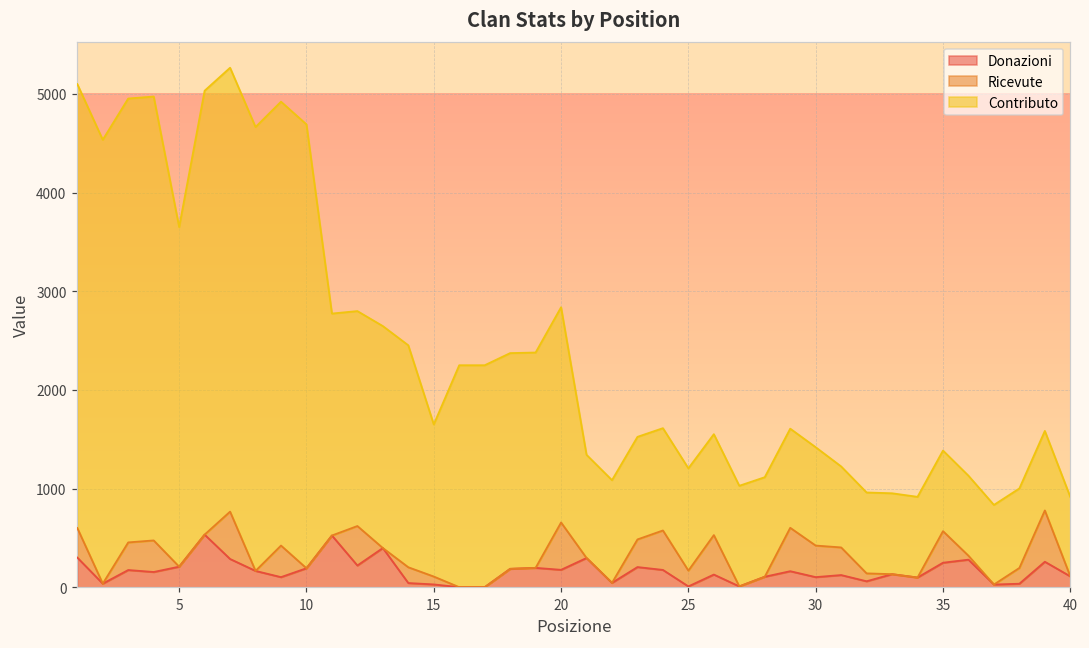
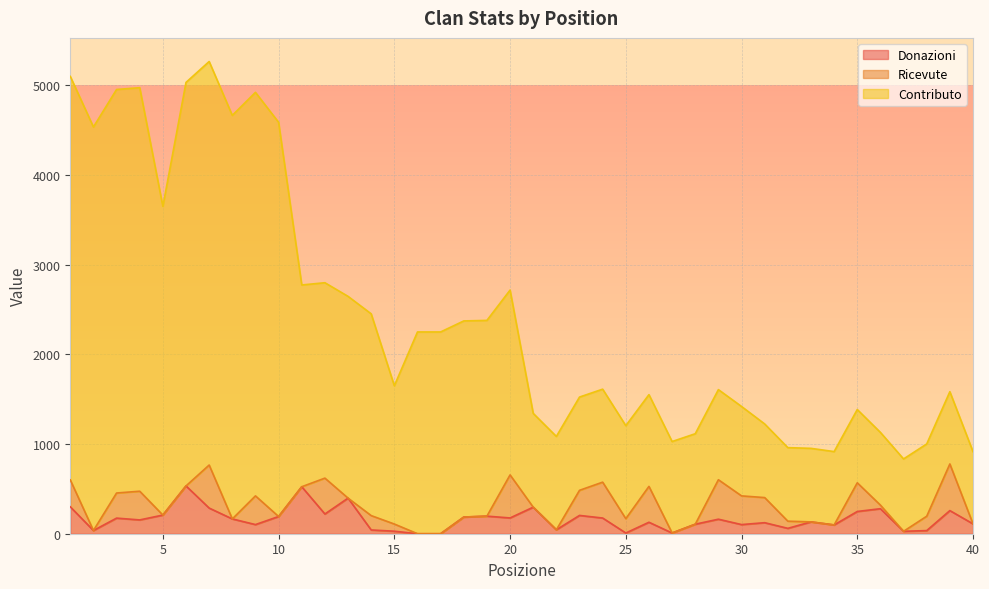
Contributo, 10: 4500 -> 4400
Contributo, 20: 2200 -> 2100
